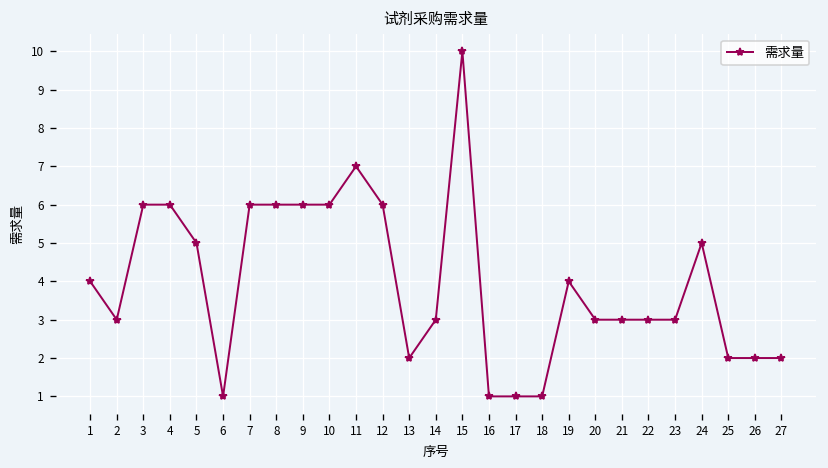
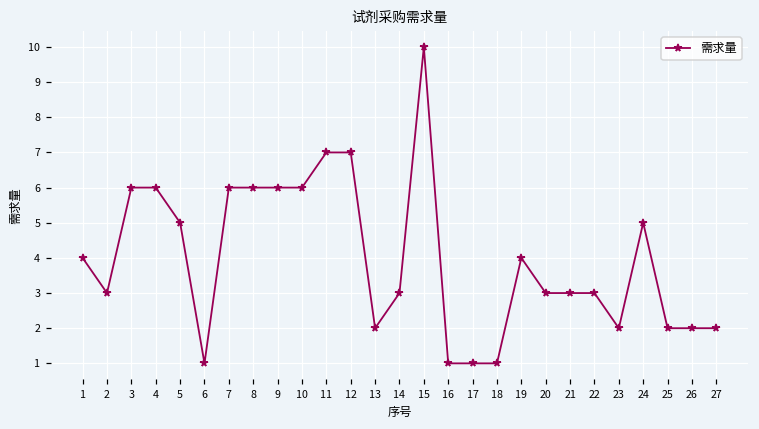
12: 6 -> 7
23: 3 -> 2
